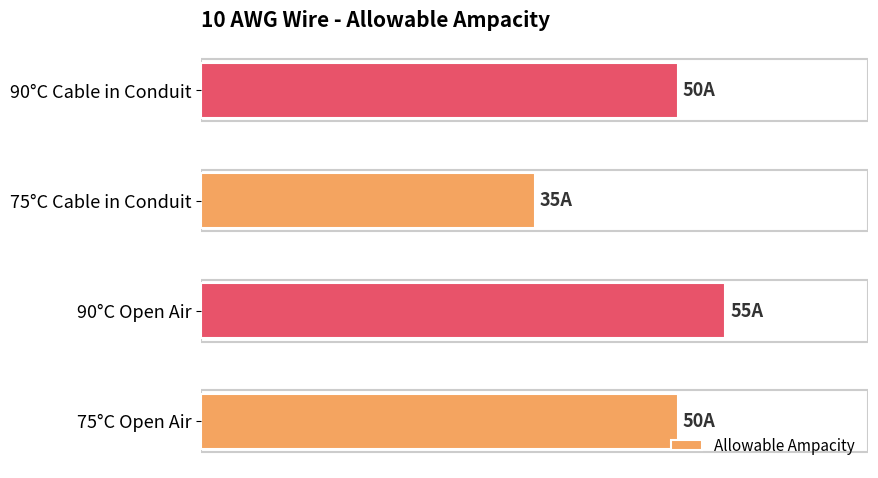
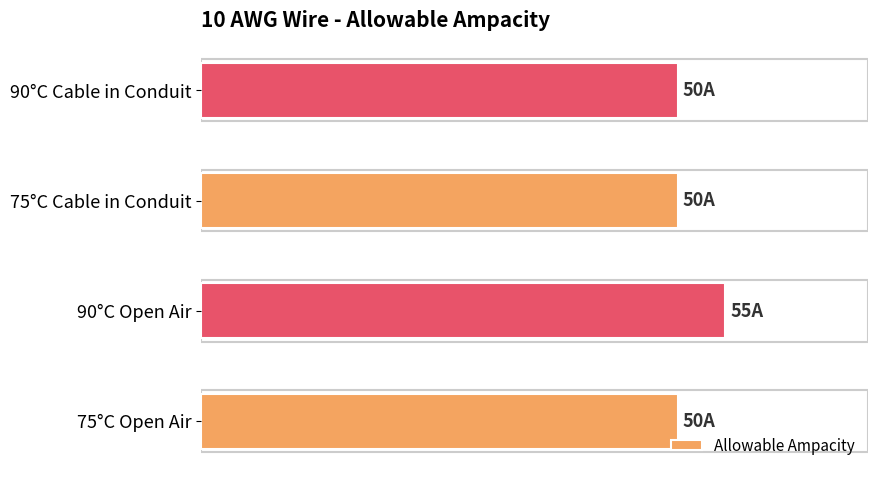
75°C Cable in Conduit: 35A -> 50A
